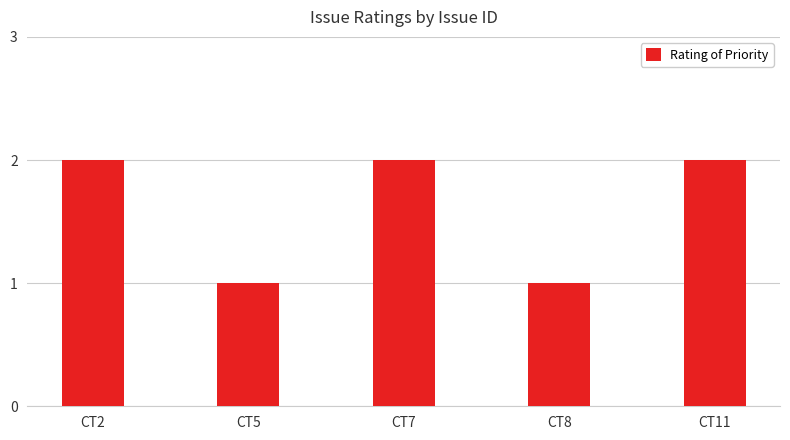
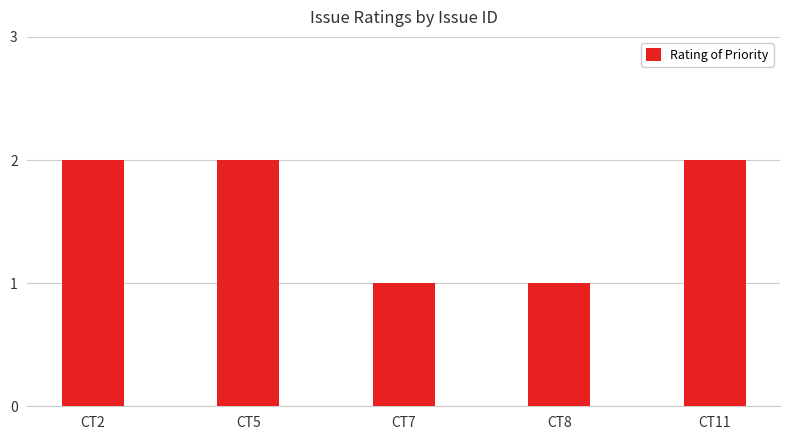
CT5: 1 -> 2
CT7: 2 -> 1
